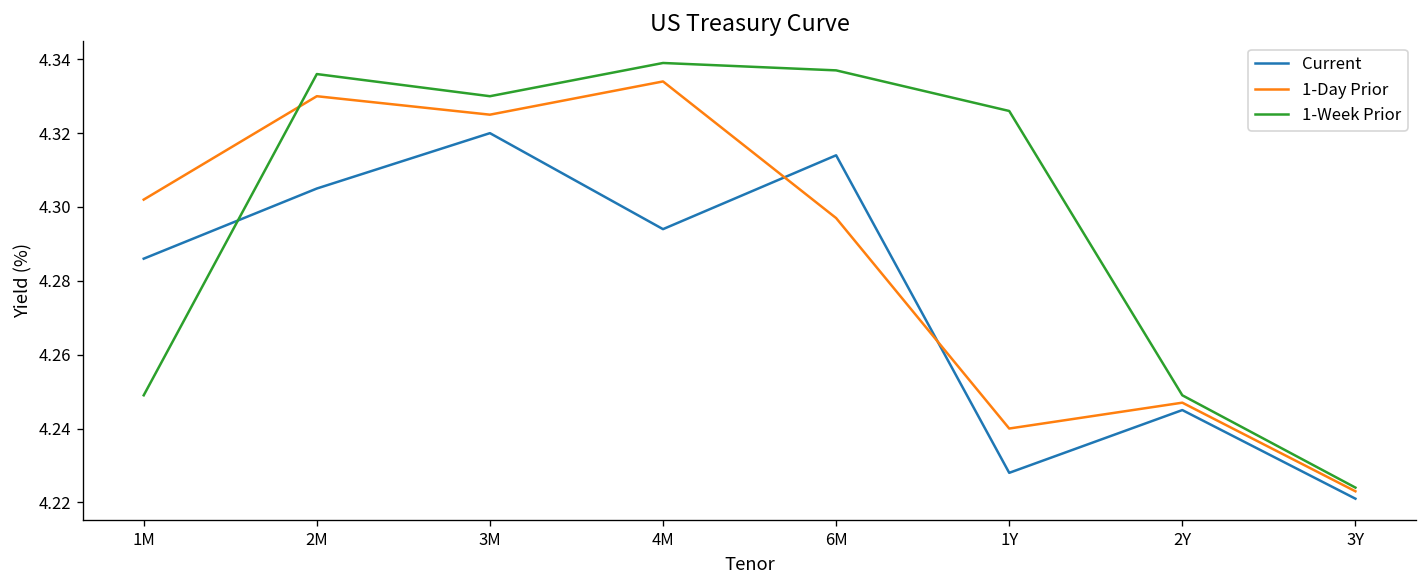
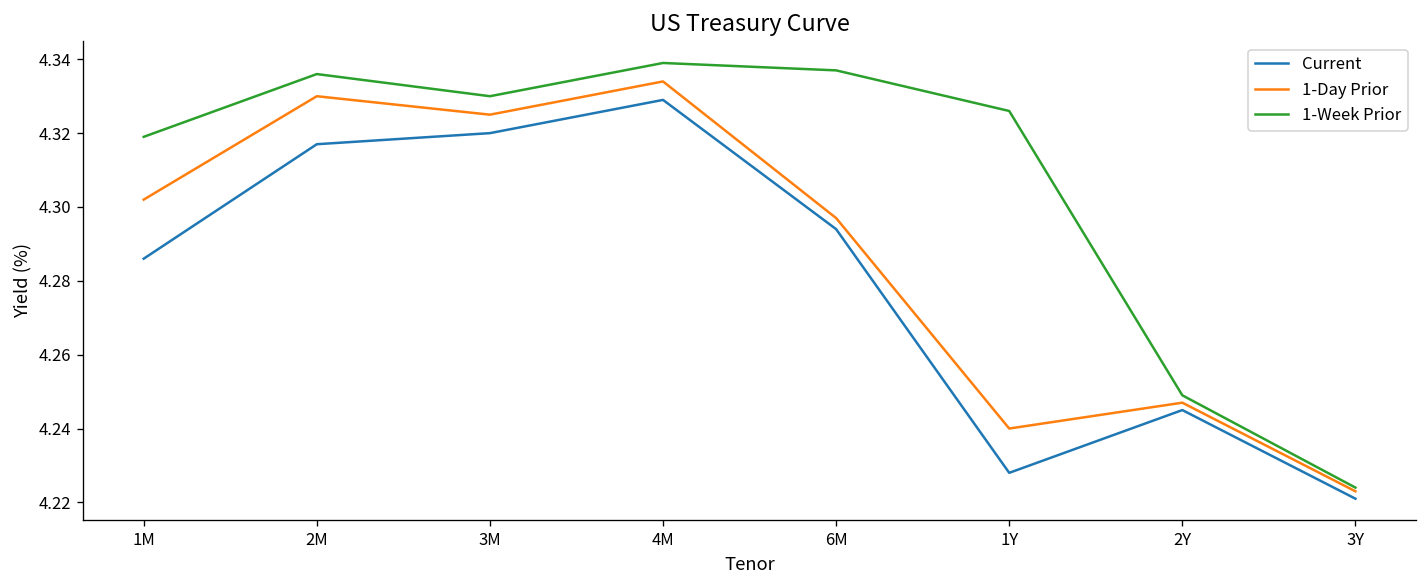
1-Week Prior, 1M: 4.249 -> 4.319
Current, 2M: 4.305 -> 4.317
Current, 4M: 4.294 -> 4.329
Current, 6M: 4.314 -> 4.294
